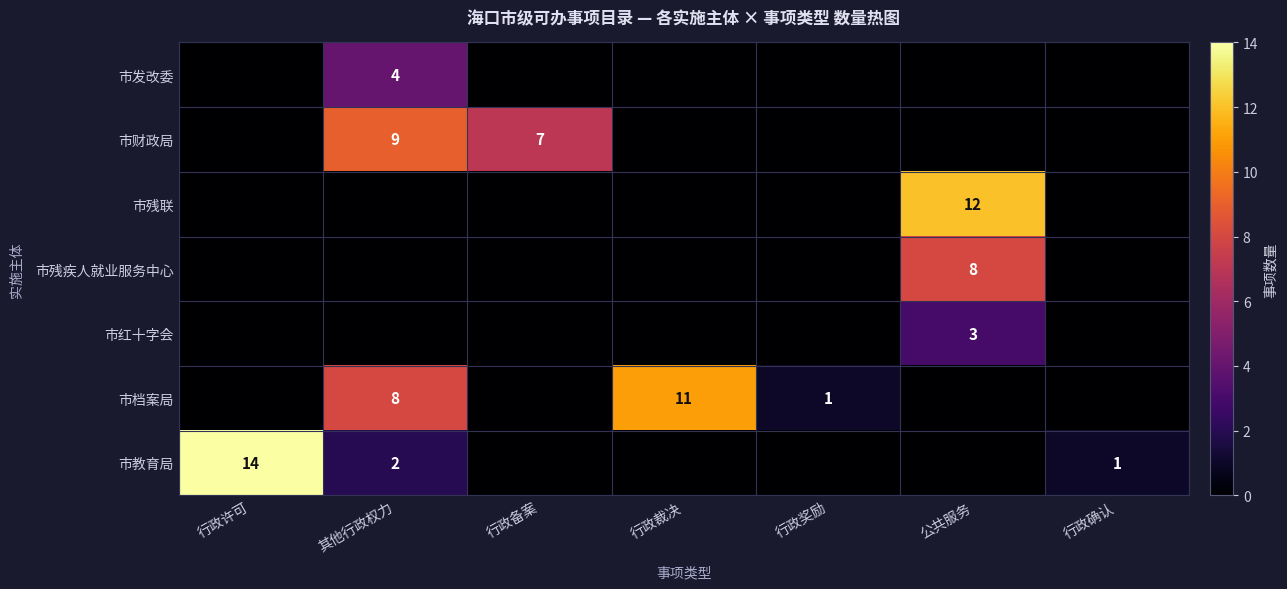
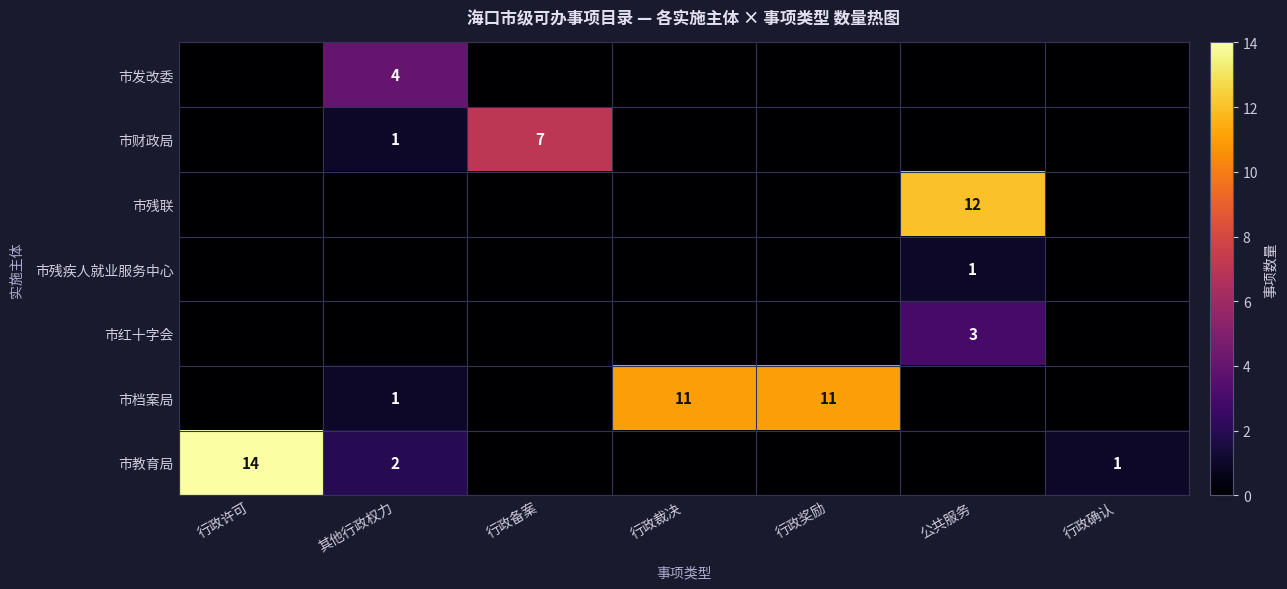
市财政局, 其他行政权力: 9 -> 1
市残疾人就业服务中心, 公共服务: 8 -> 1
市档案局, 其他行政权力: 8 -> 1
市档案局, 行政奖励: 1 -> 11
